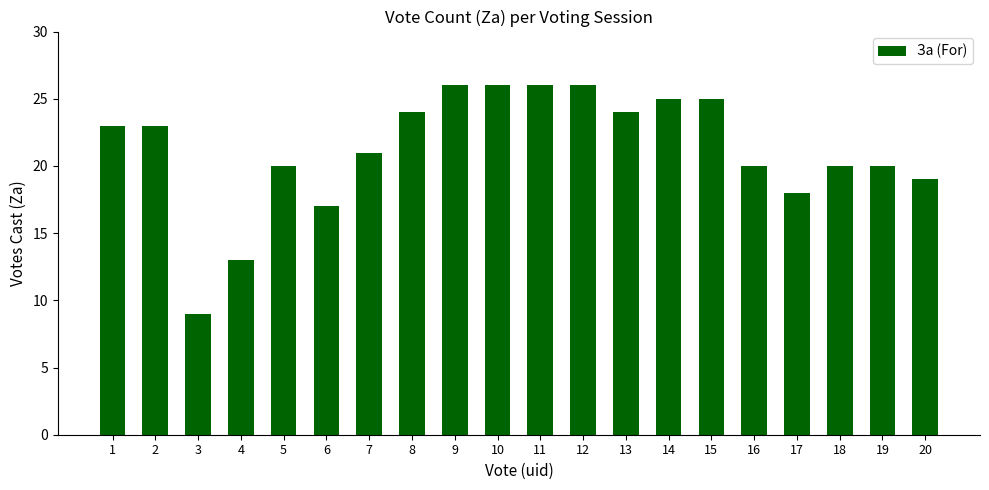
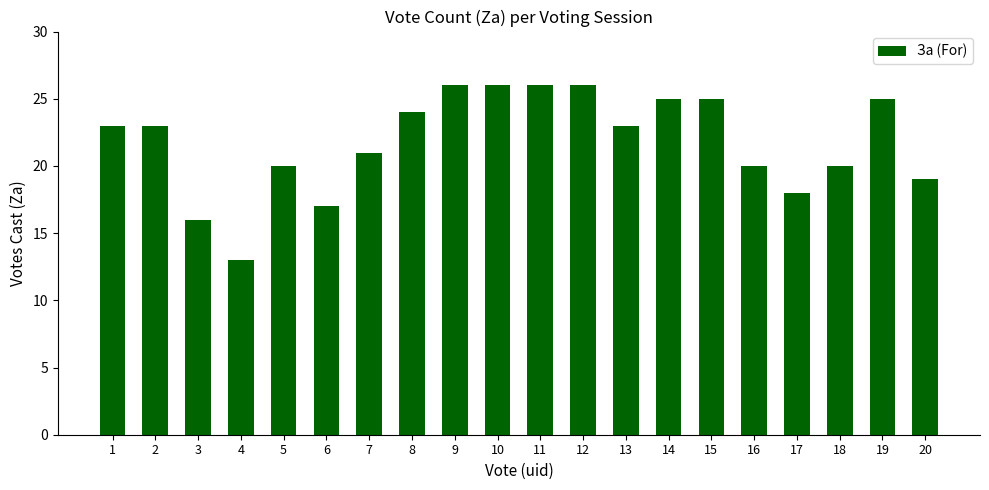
3: 9 -> 16
13: 24 -> 23
19: 20 -> 25
